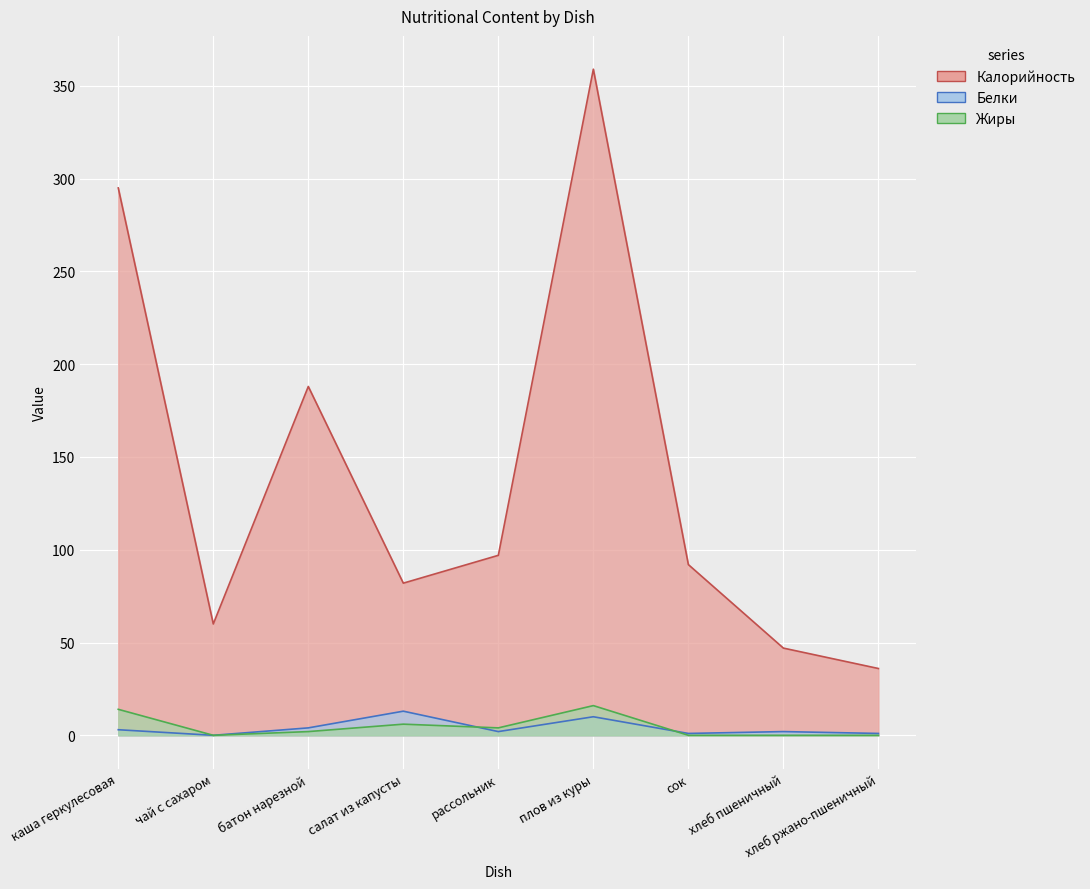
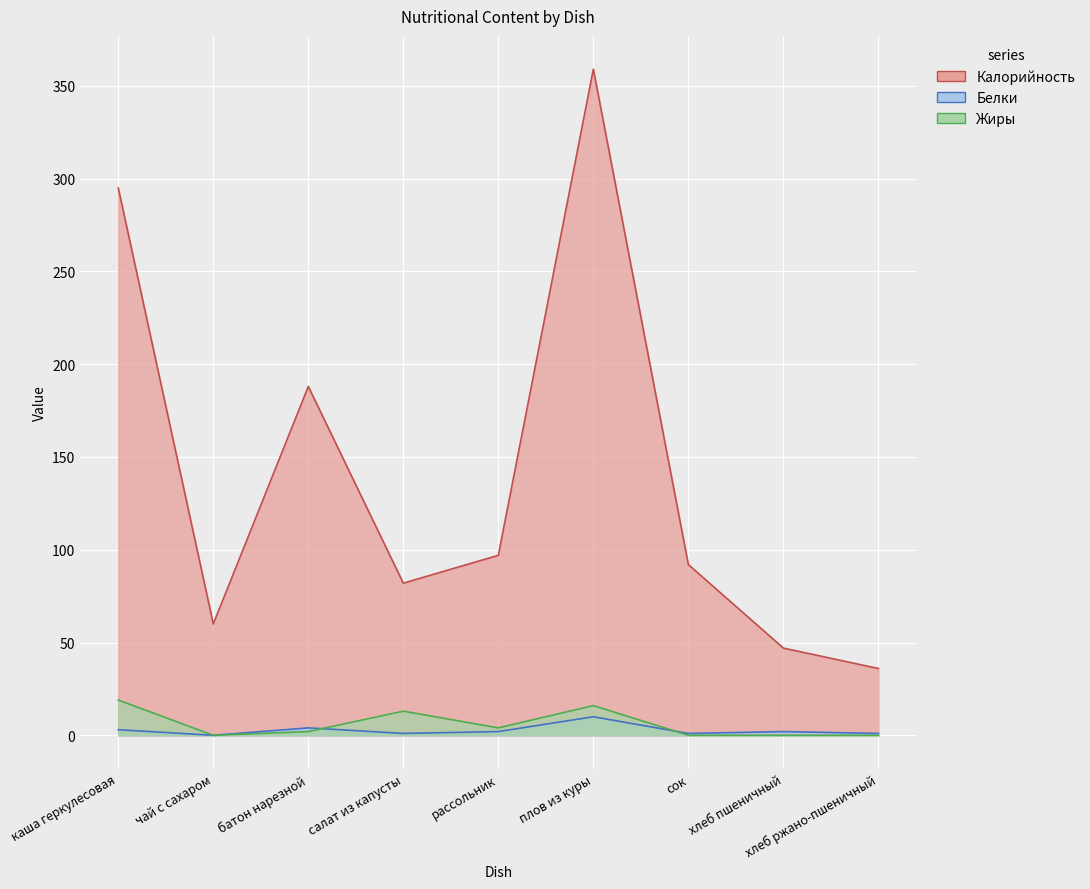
Жиры, каша геркулесовая: 14 -> 19
Белки, салат из капусты: 13 -> 1
Жиры, салат из капусты: 6 -> 13
